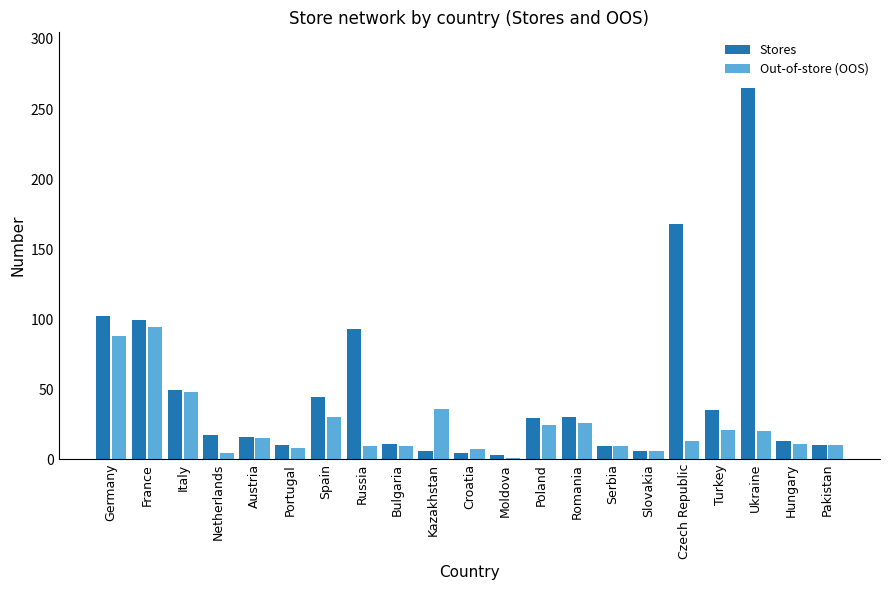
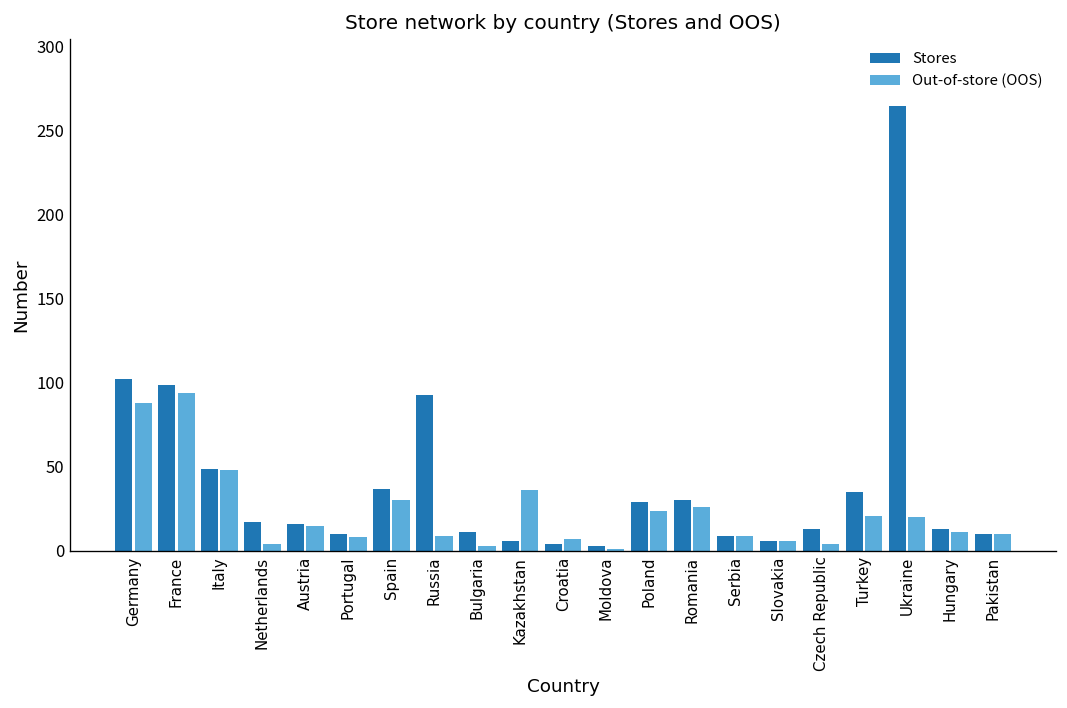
Stores, Spain: 44 -> 37
Out-of-store (OOS), Bulgaria: 9 -> 3
Stores, Czech Republic: 168 -> 13
Out-of-store (OOS), Czech Republic: 13 -> 4
